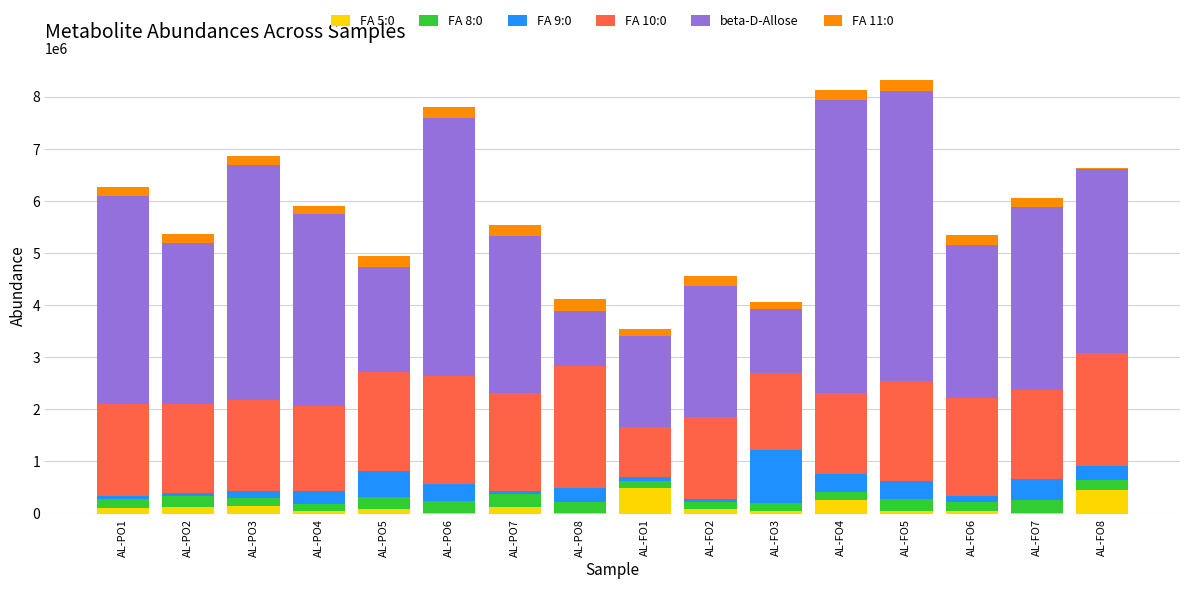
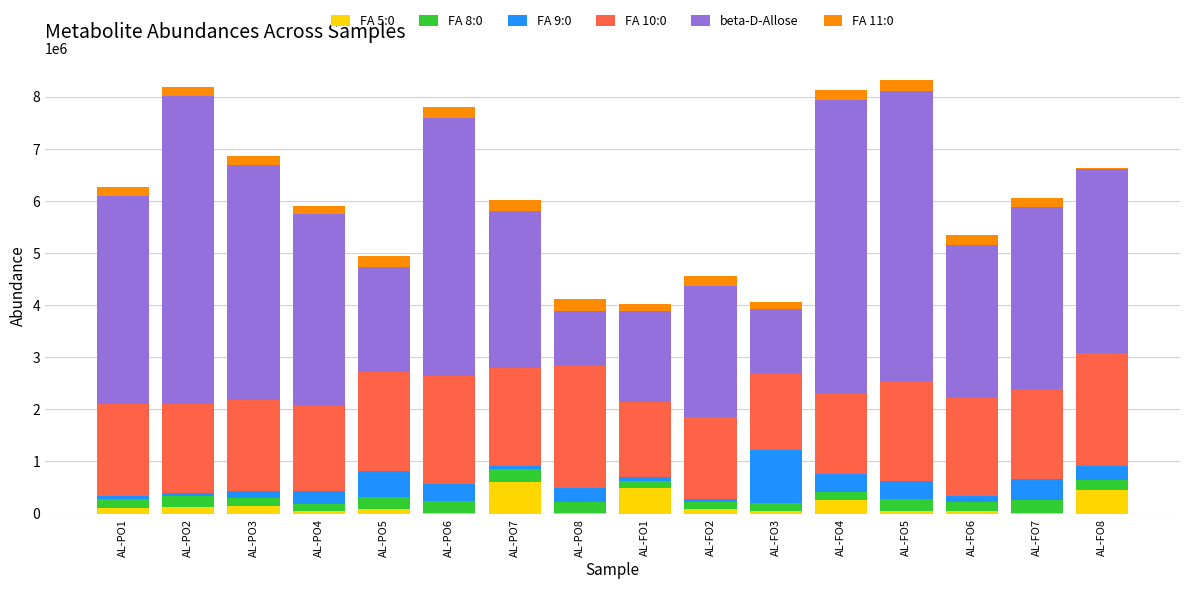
beta-D-Allose, AL-PO2: 3100000 -> 5900000
FA 5:0, AL-PO7: 100000 -> 600000
FA 10:0, AL-FO1: 1000000 -> 1400000
